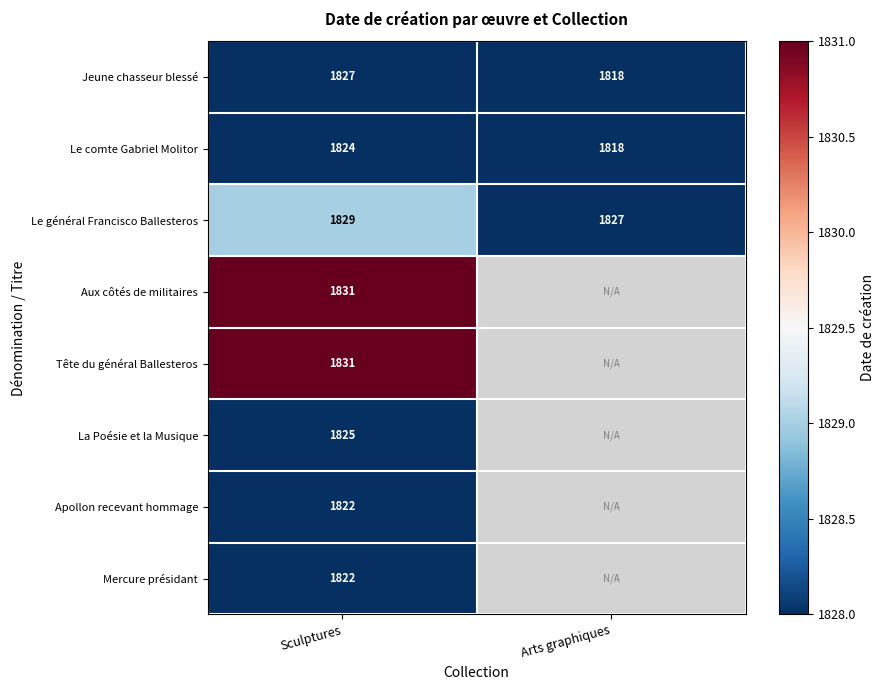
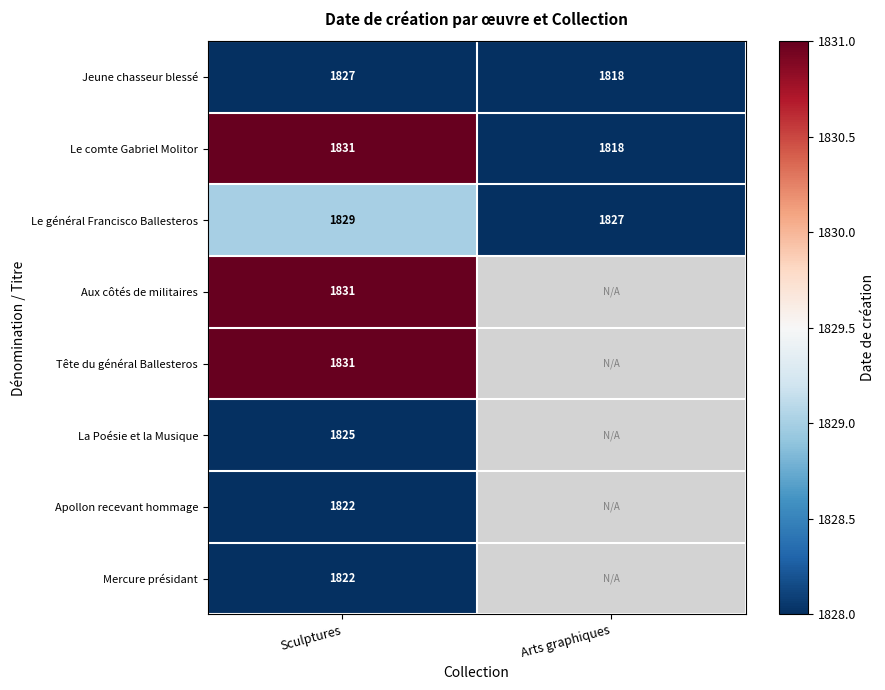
Le comte Gabriel Molitor, Sculptures: 1824 -> 1831
